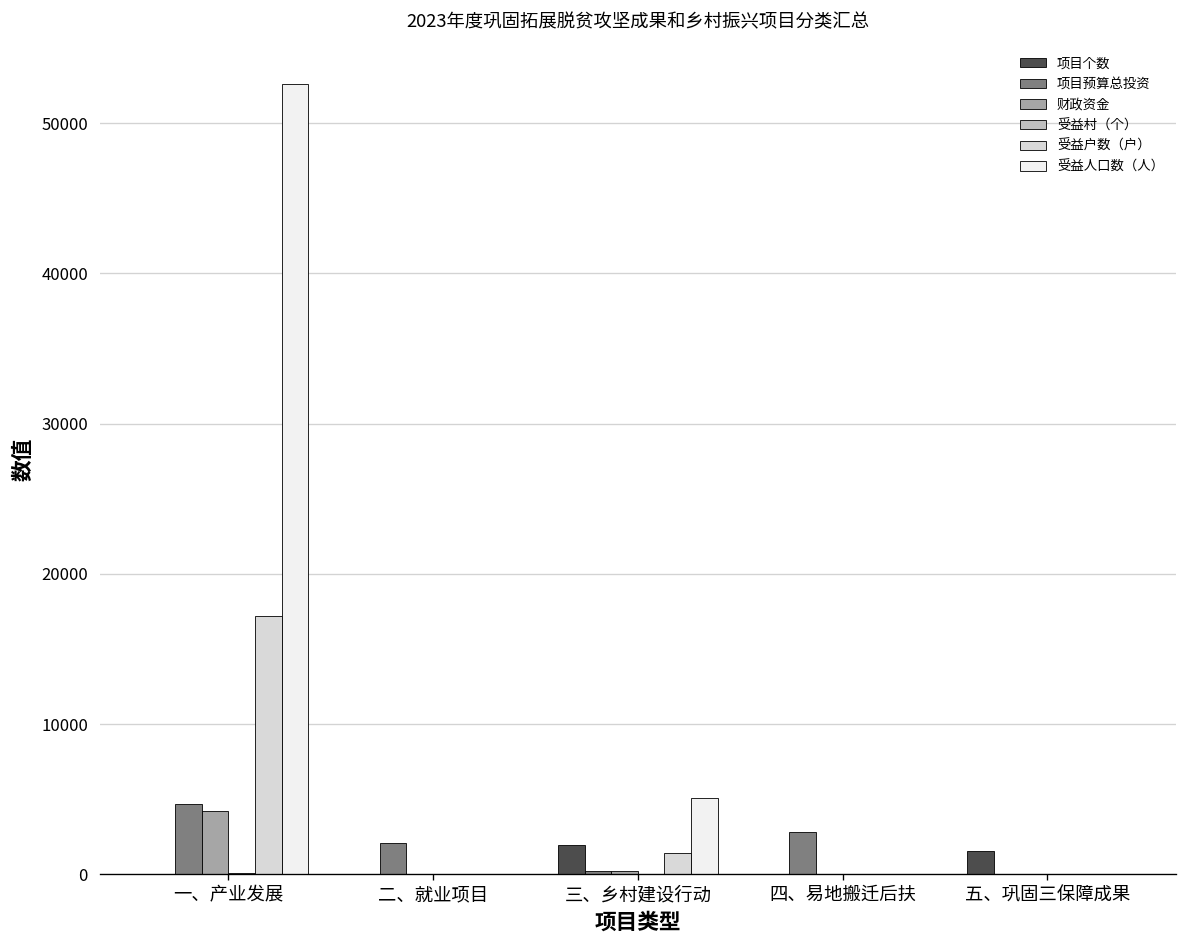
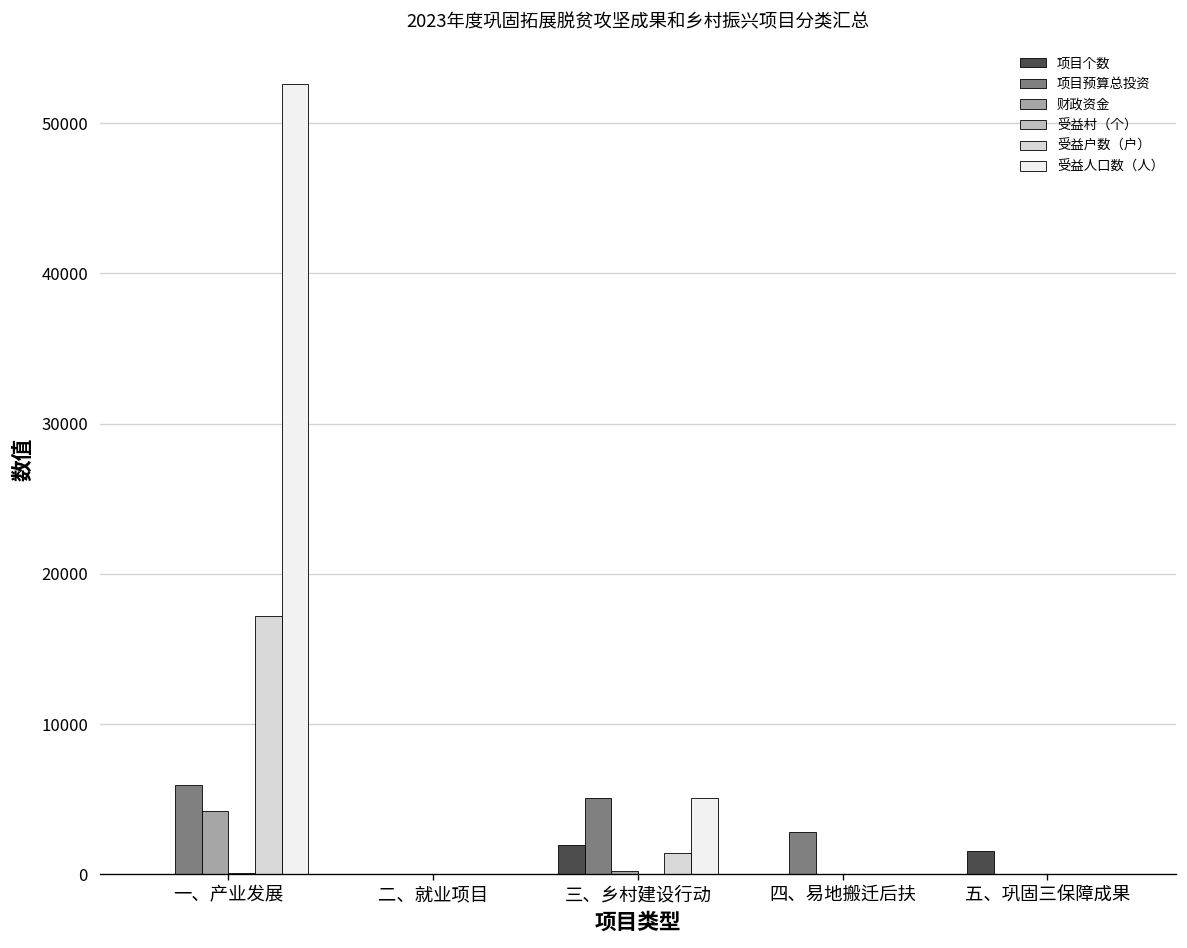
项目预算总投资, 一、产业发展: 4700 -> 5900
项目预算总投资, 二、就业项目: 2100 -> 0
项目预算总投资, 三、乡村建设行动: 200 -> 5100
